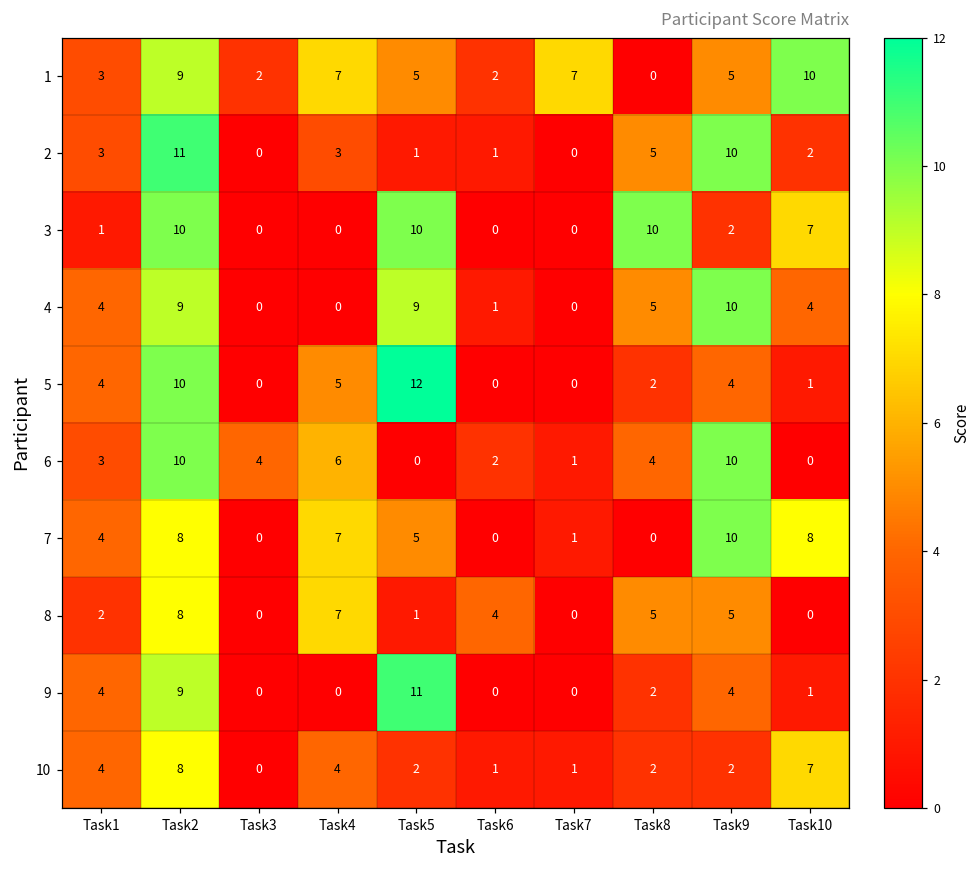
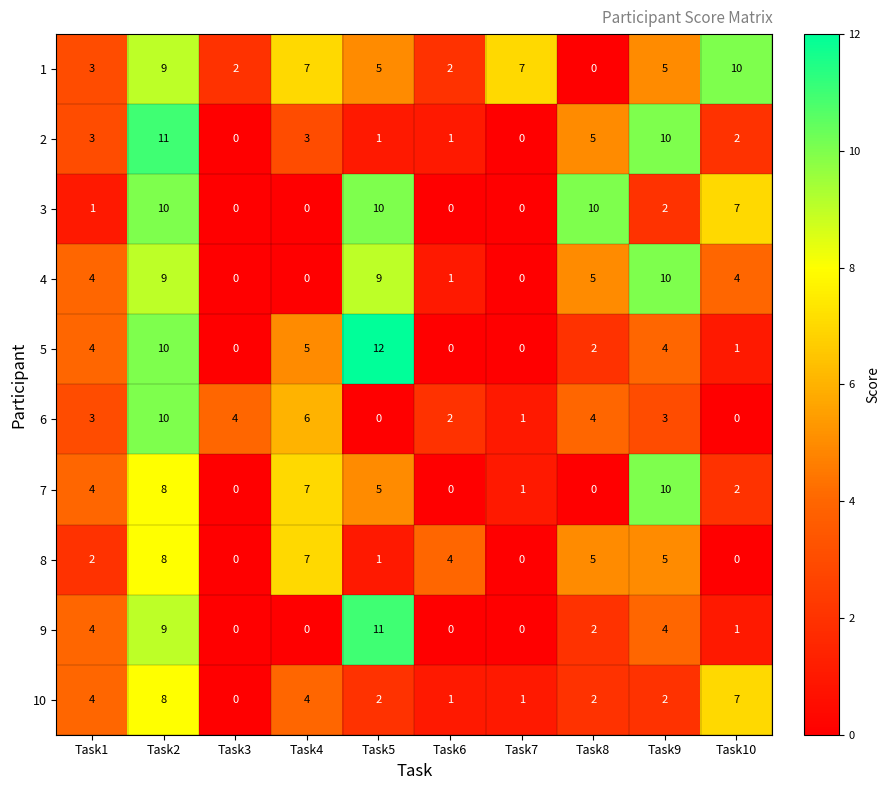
6, Task9: 10 -> 3
7, Task10: 8 -> 2
